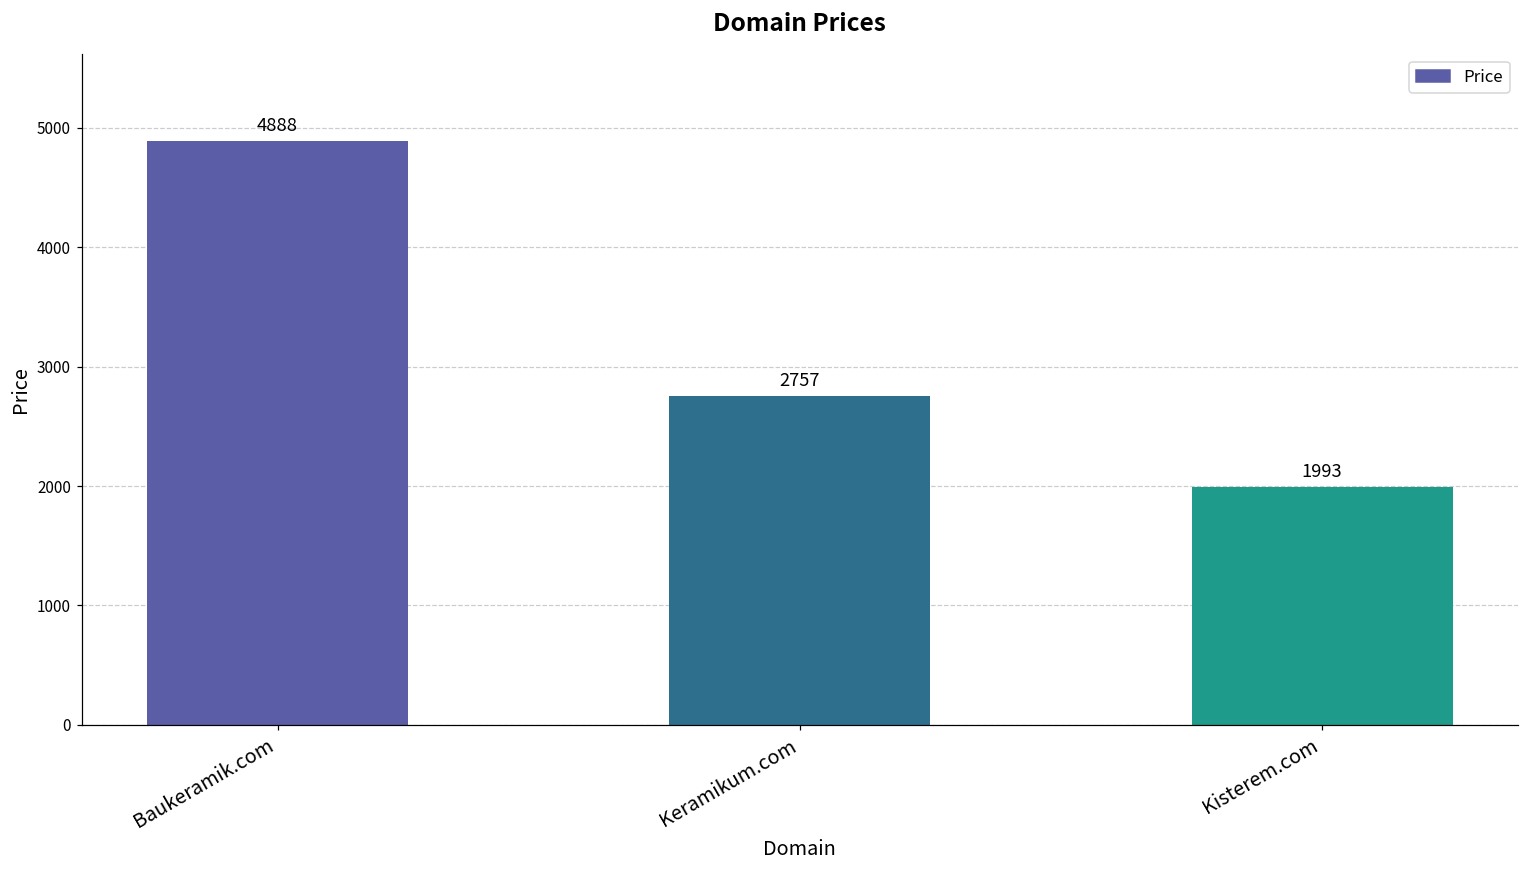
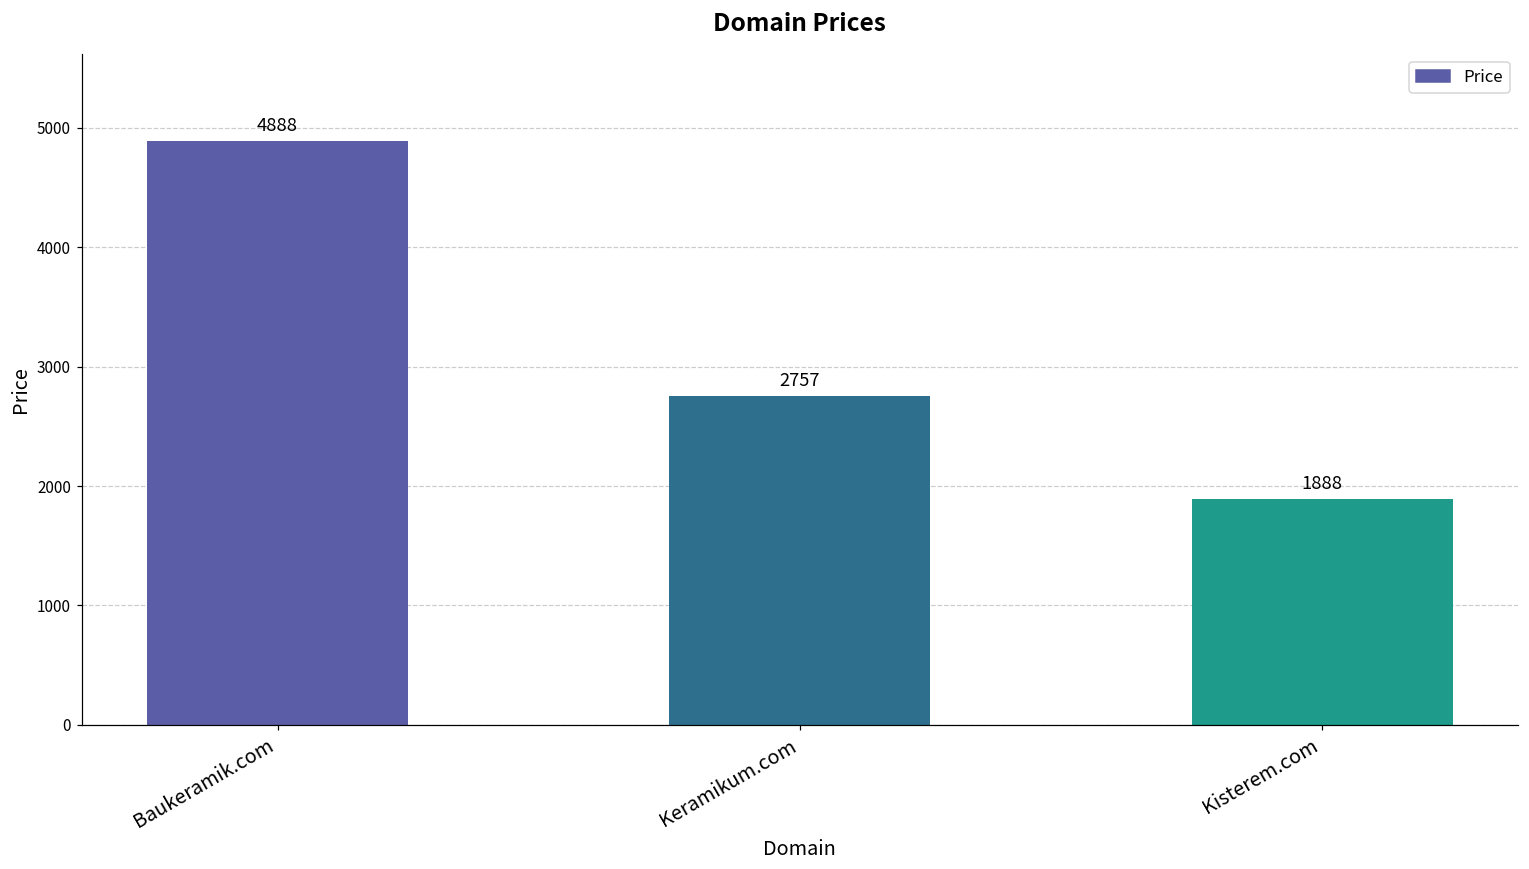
Kisterem.com: 1993 -> 1888
